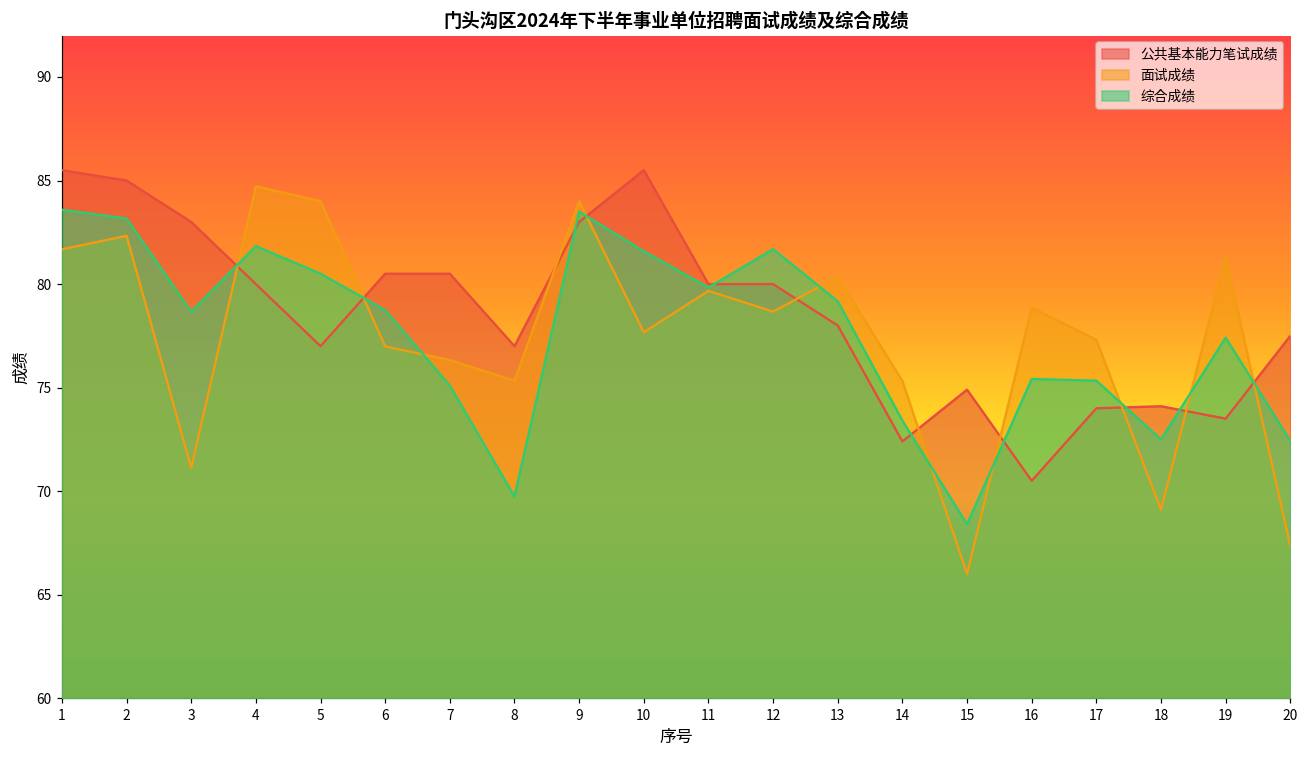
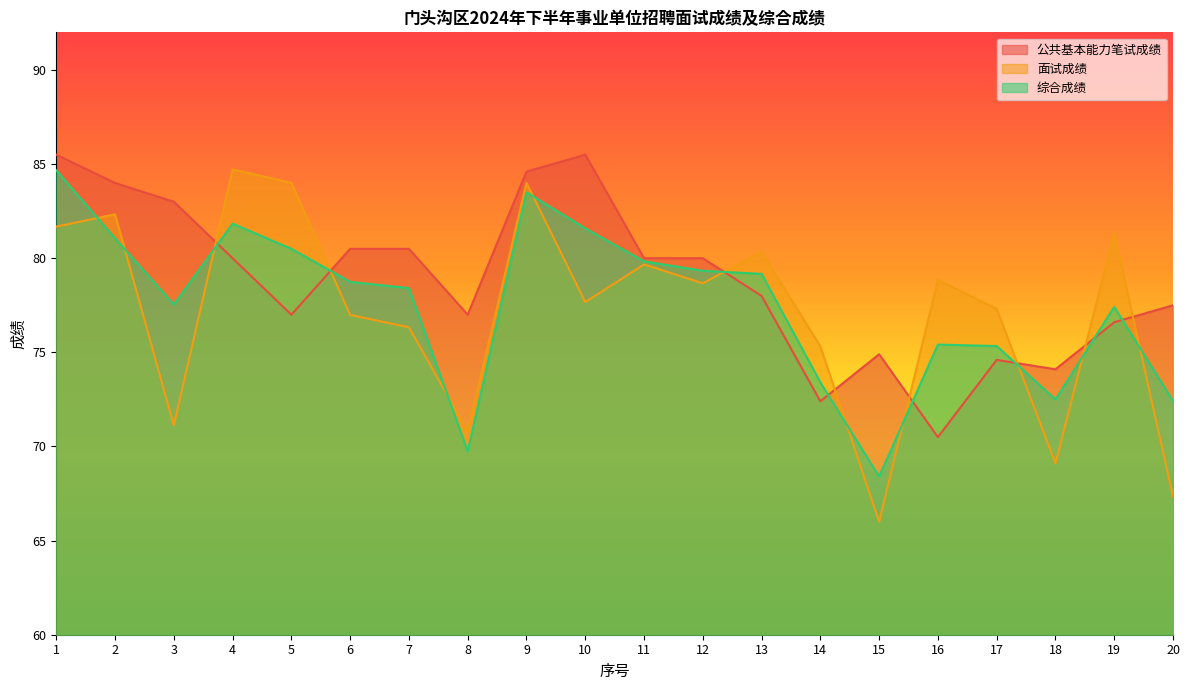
综合成绩, 1: 83.6 -> 84.7
公共基本能力笔试成绩, 2: 85 -> 84
综合成绩, 2: 83.2 -> 81.1
综合成绩, 3: 78.7 -> 77.5
综合成绩, 7: 75.1 -> 78.4
面试成绩, 8: 75.3 -> 70.8
公共基本能力笔试成绩, 9: 83.0 -> 84.6
综合成绩, 12: 81.7 -> 79.3
公共基本能力笔试成绩, 17: 74.0 -> 74.6
公共基本能力笔试成绩, 19: 73.5 -> 76.6
